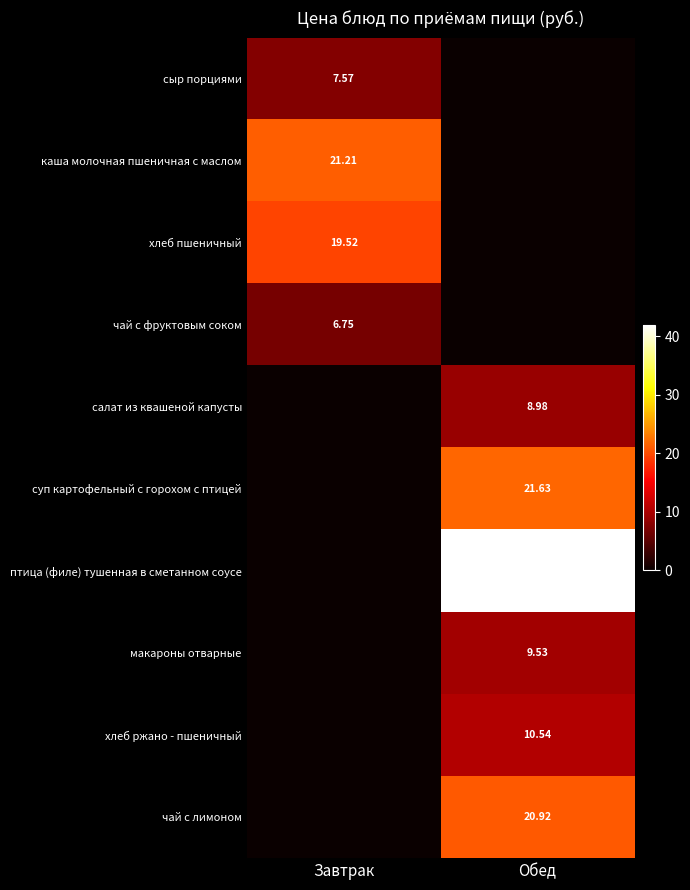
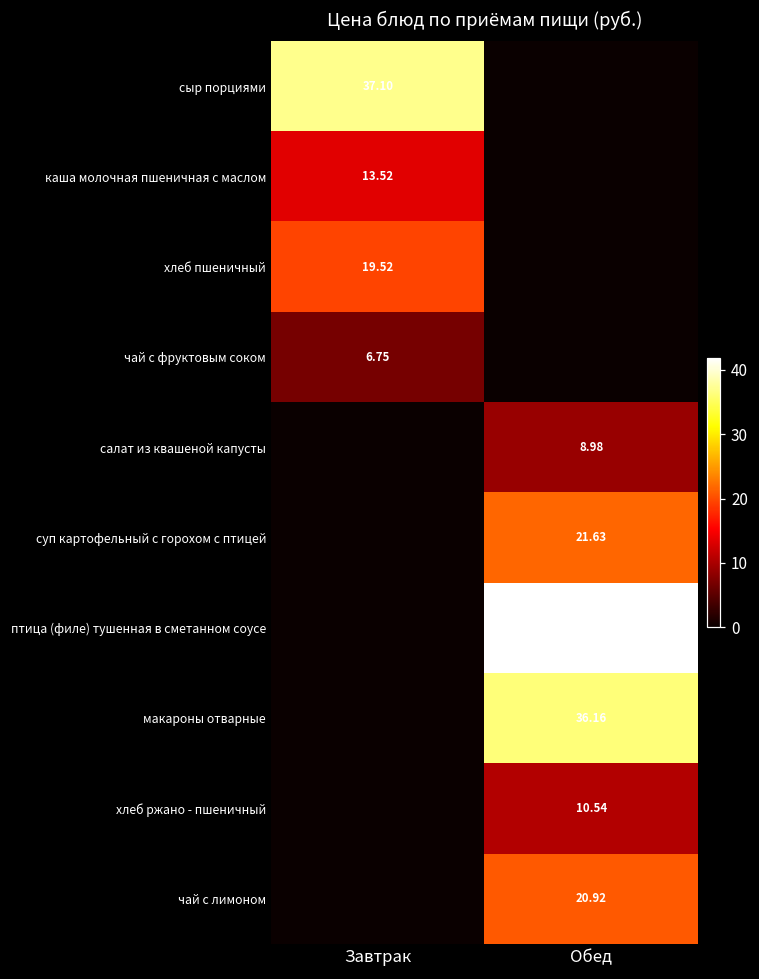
сыр порциями, Завтрак: 7.57 -> 37.10
каша молочная пшеничная с маслом, Завтрак: 21.21 -> 13.52
макароны отварные, Обед: 9.53 -> 36.16
